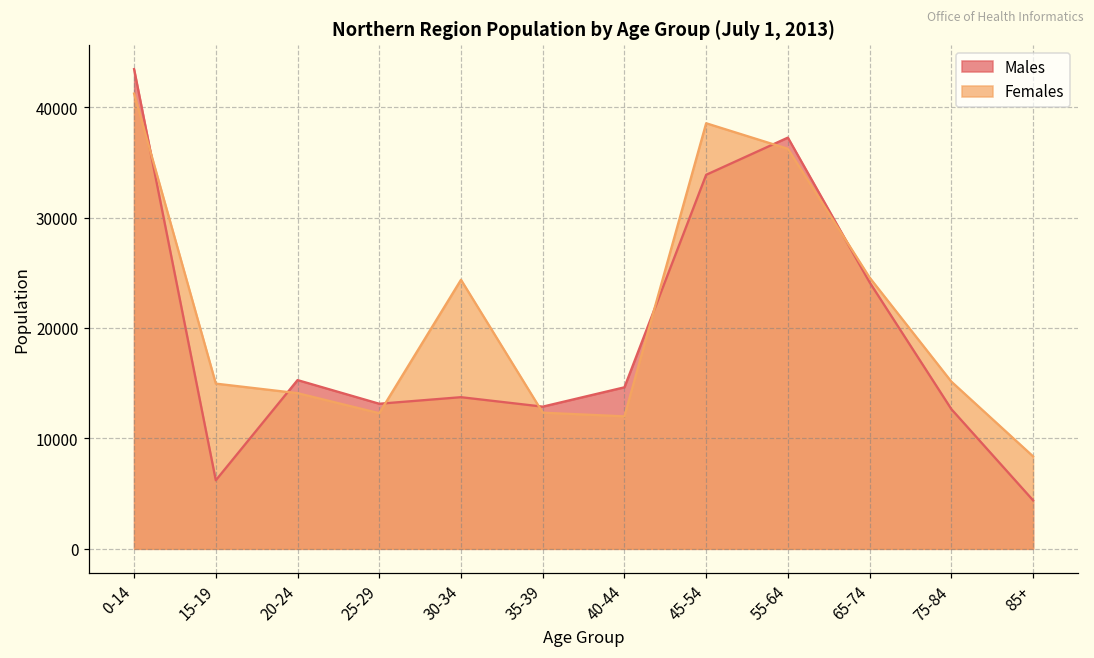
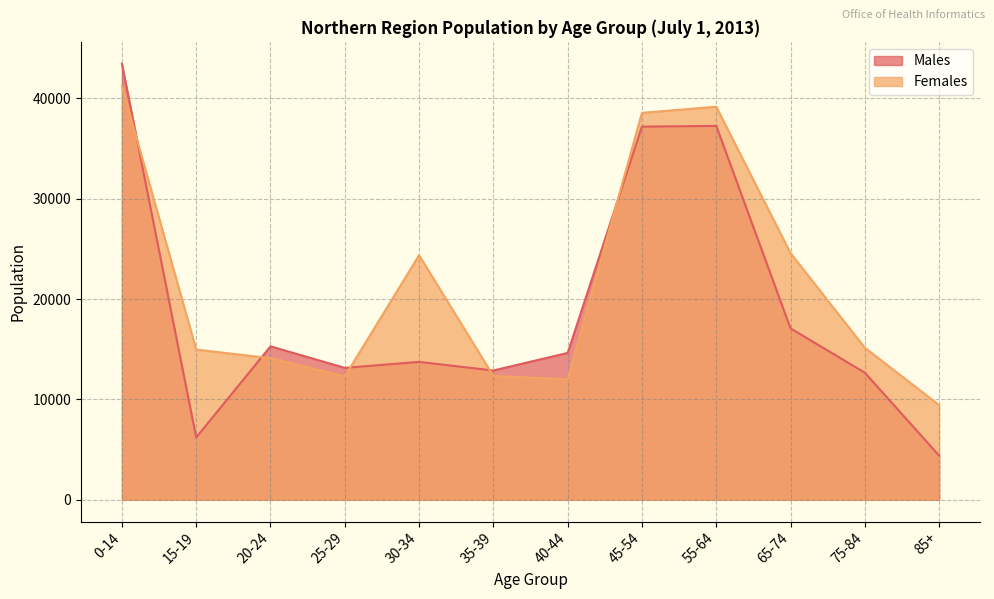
Males, 45-54: 33900 -> 37200
Females, 55-64: 36200 -> 39200
Males, 65-74: 24100 -> 17100
Females, 85+: 8400 -> 9400
